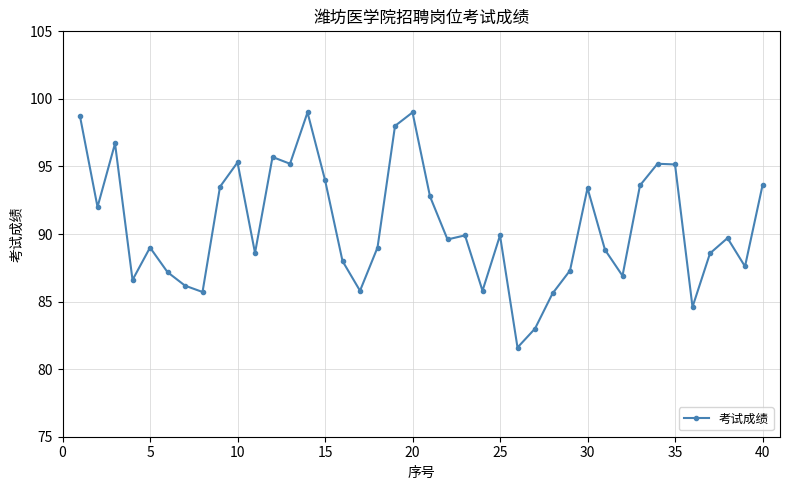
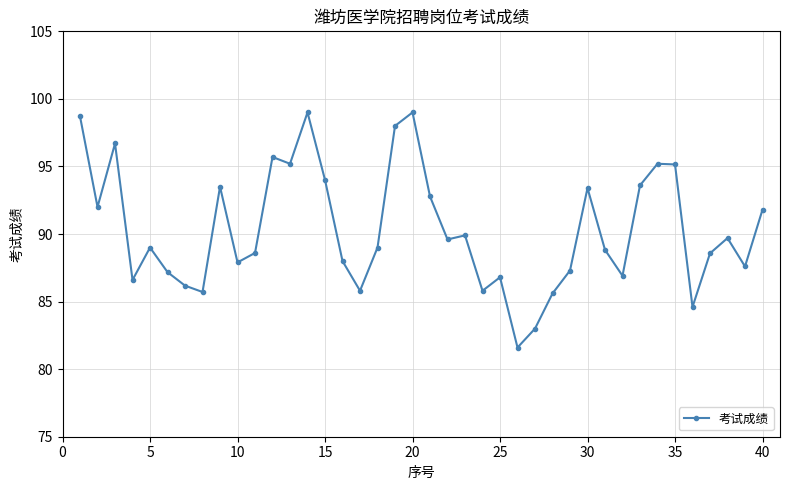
10: 95.3 -> 87.9
25: 89.9 -> 86.8
40: 93.6 -> 91.8
